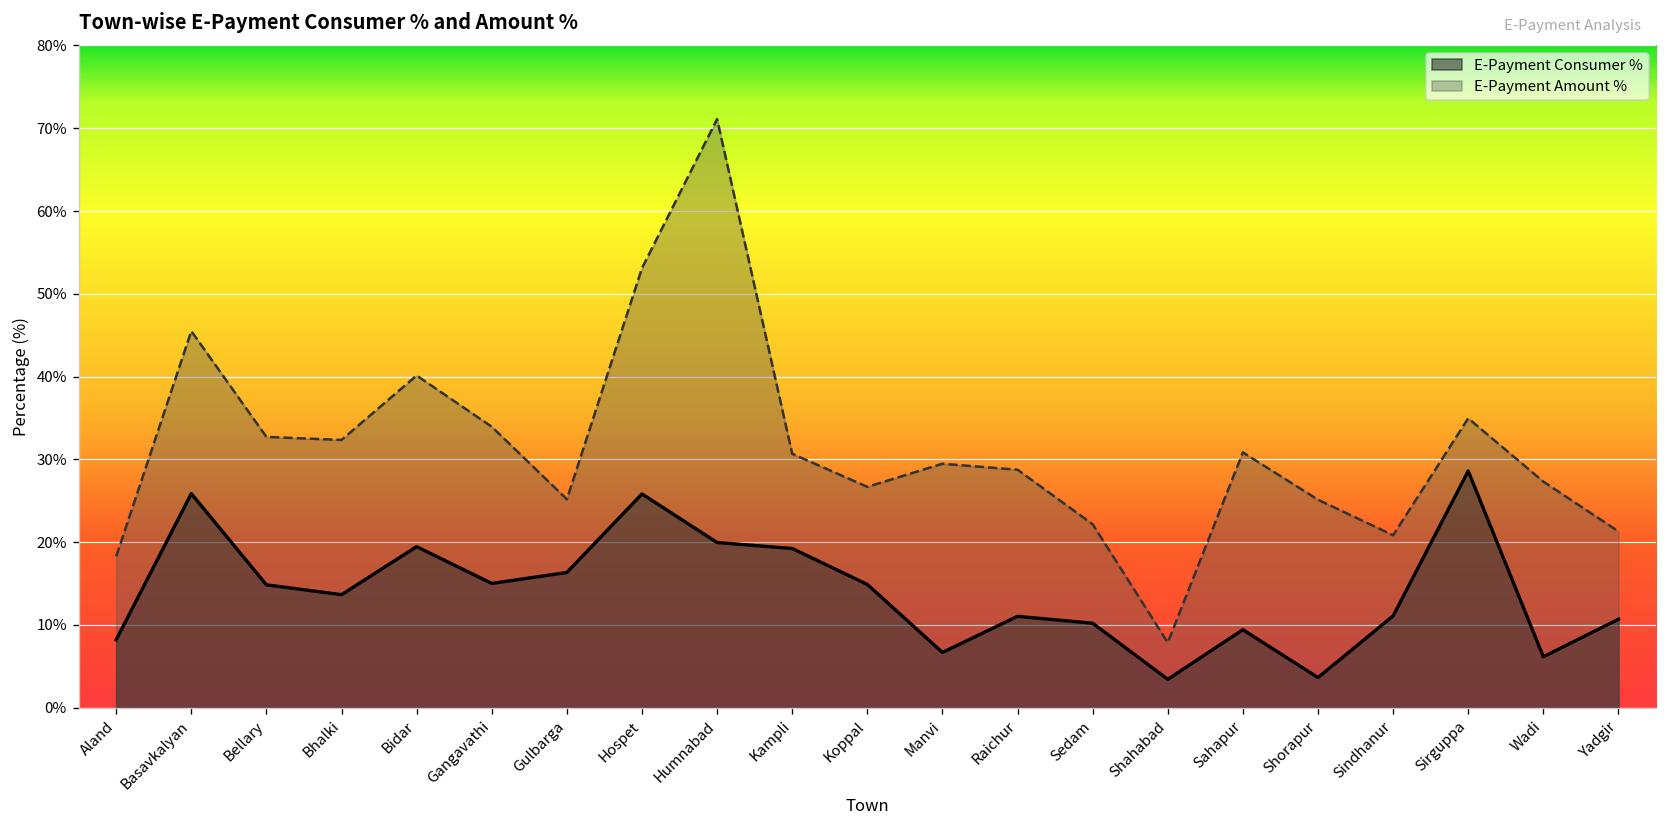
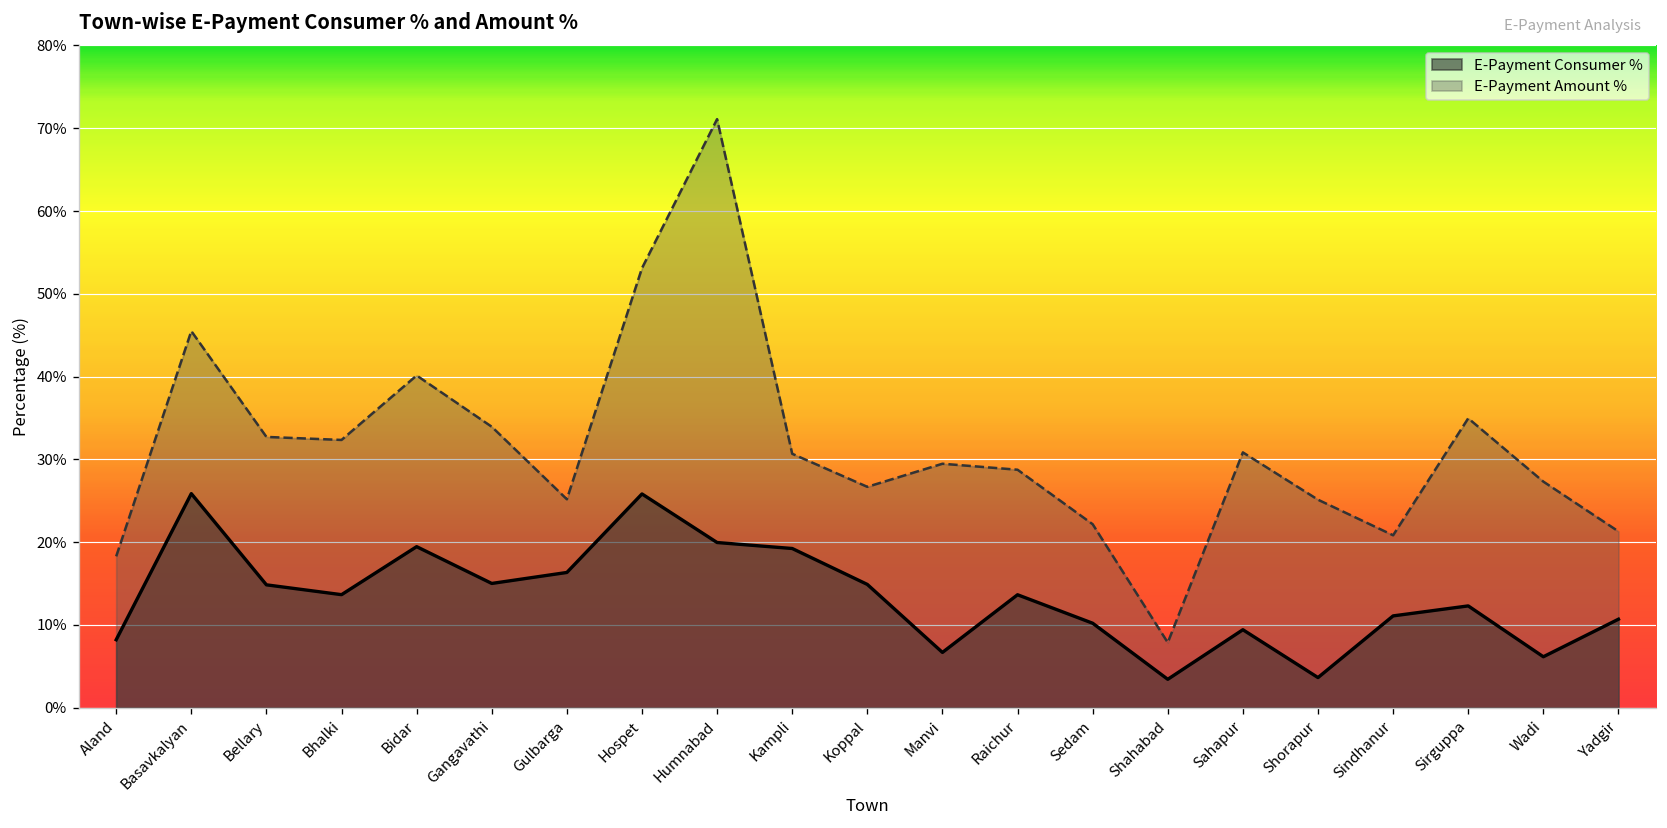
E-Payment Consumer %, Raichur: 11% -> 14%
E-Payment Consumer %, Sirguppa: 29% -> 12%
